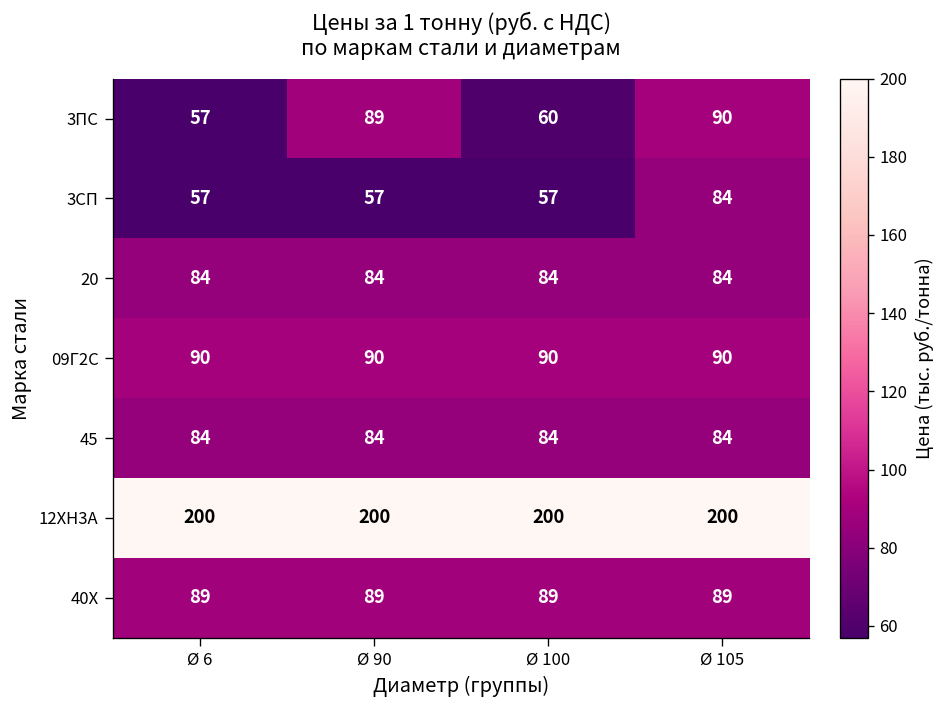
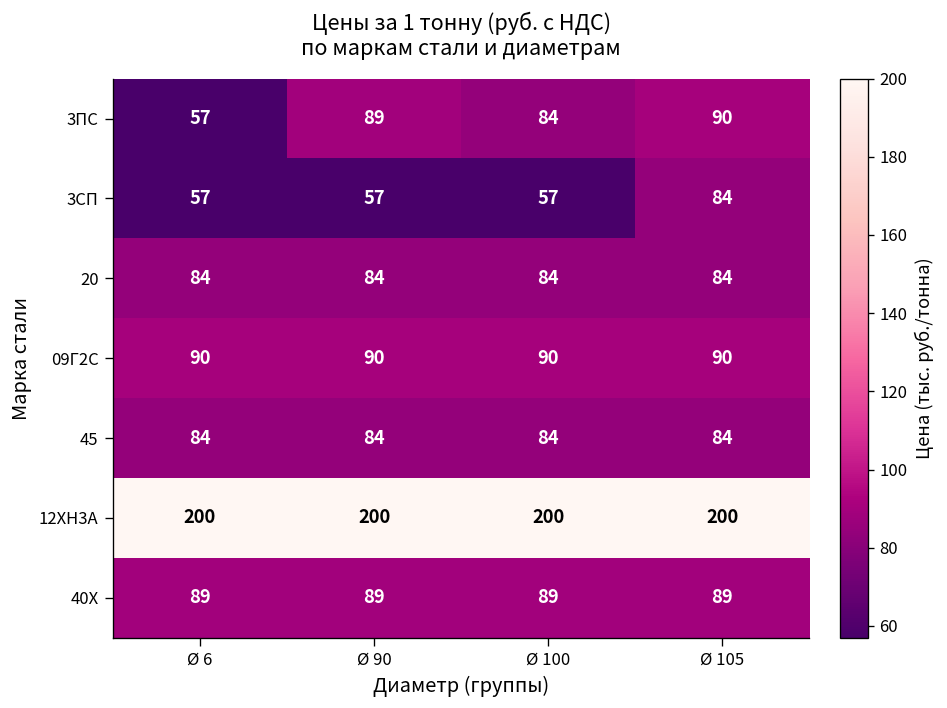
3ПС, Ø 100: 60 -> 84
